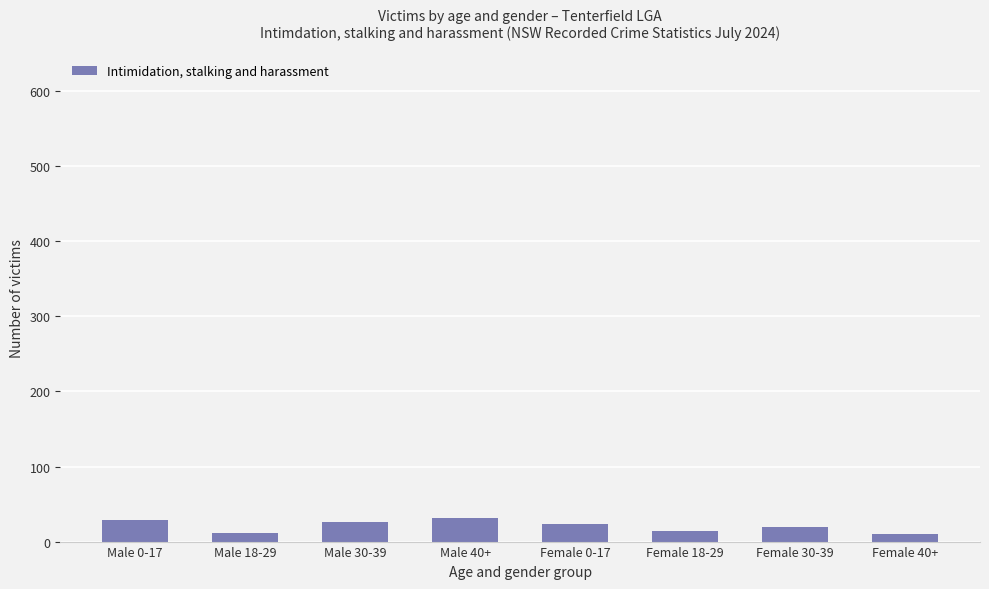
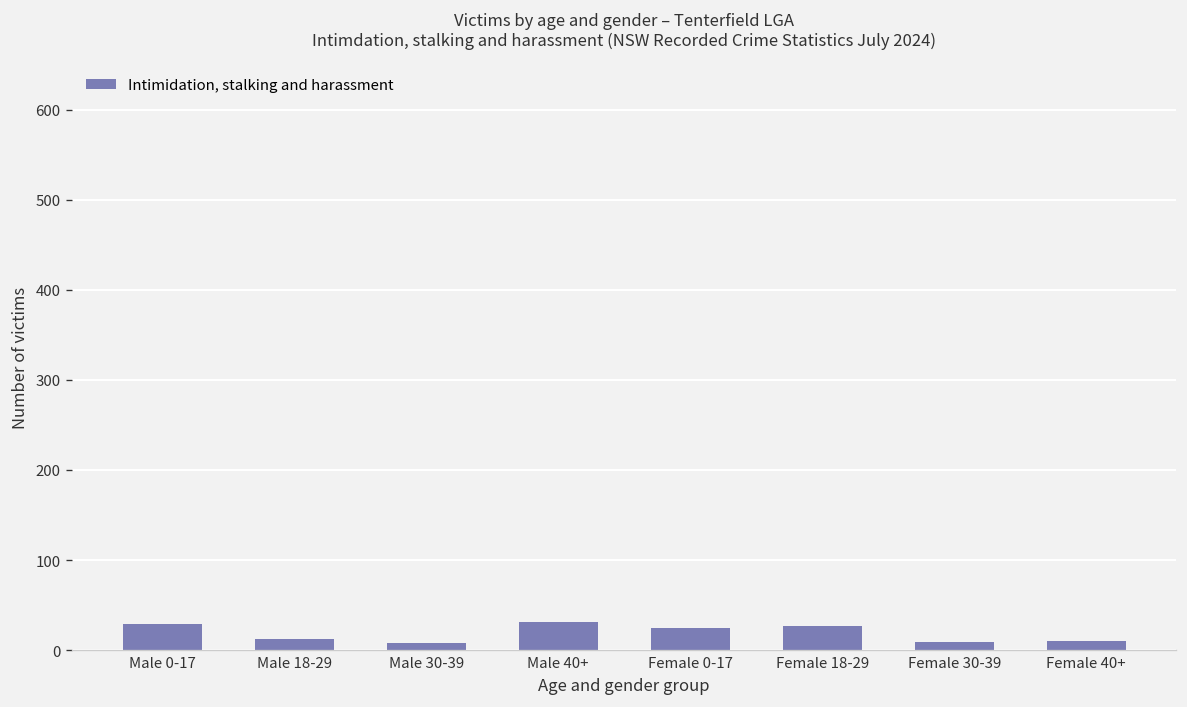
Male 30-39: 30 -> 10
Female 18-29: 10 -> 30
Female 30-39: 20 -> 10
